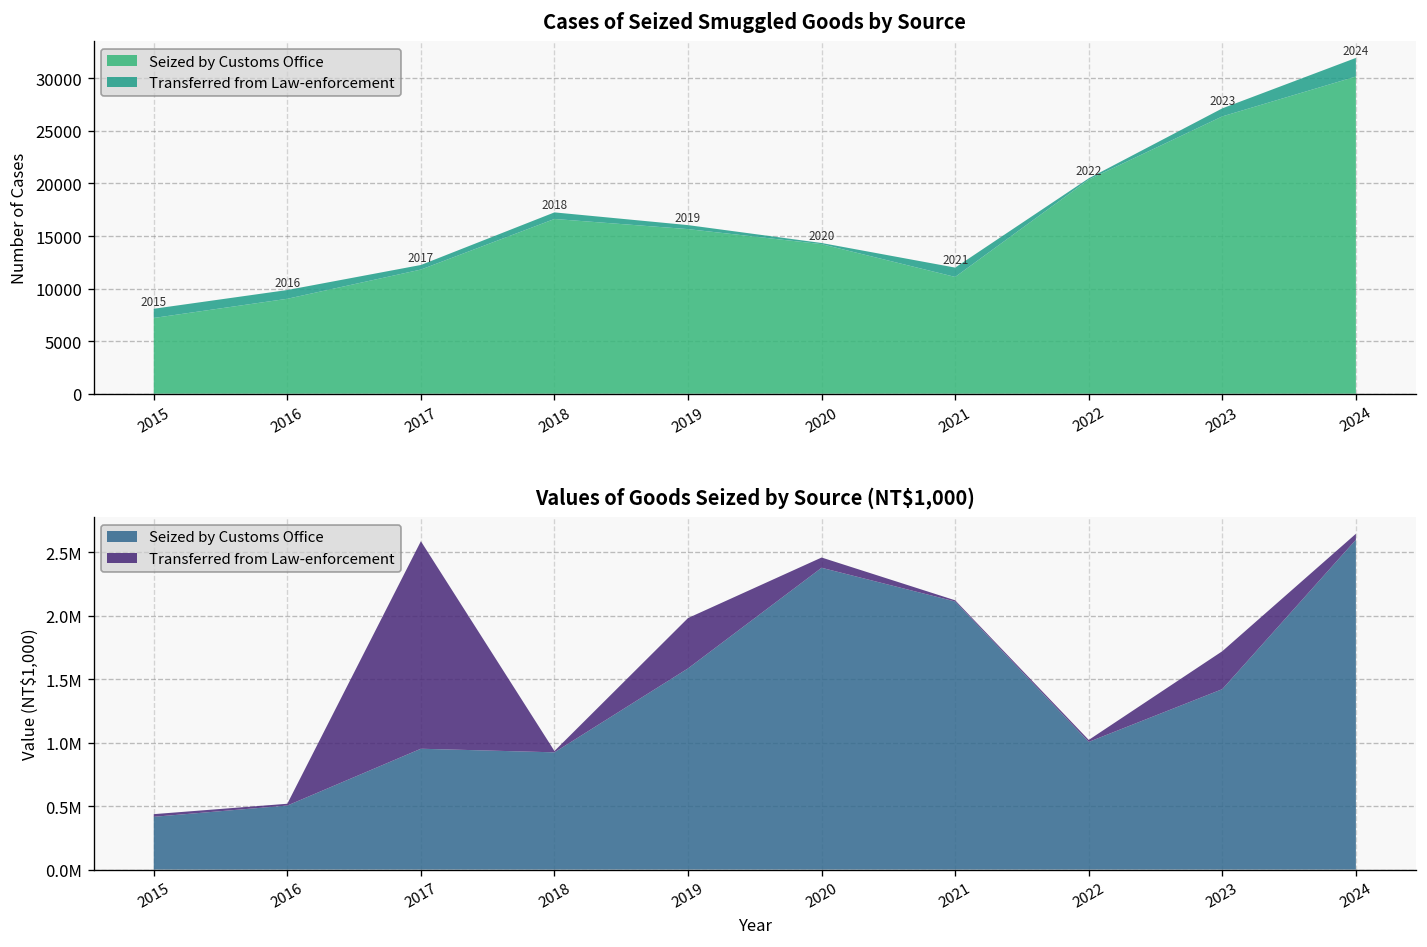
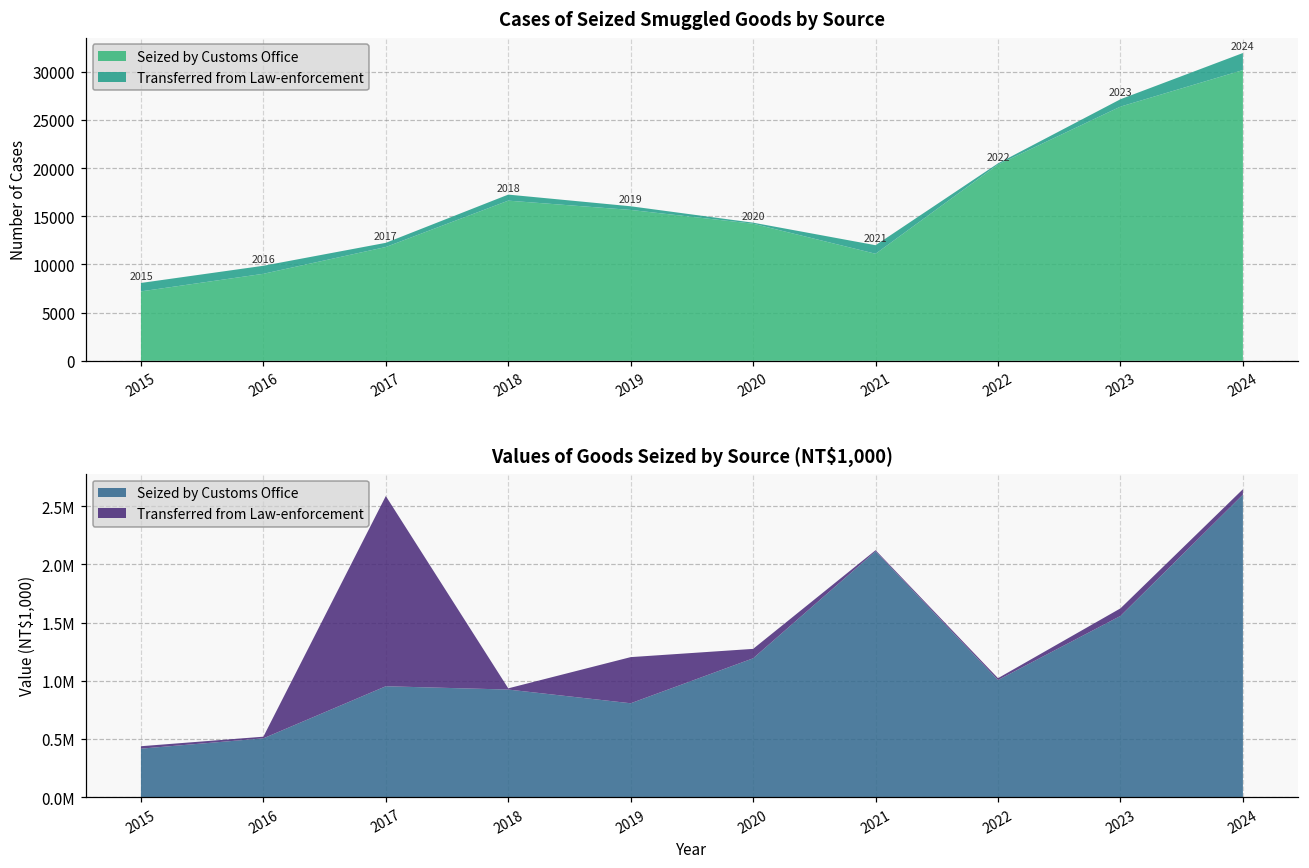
Values of Goods Seized by Source (NT$1,000), Seized by Customs Office, 2019: 1590000 -> 810000
Values of Goods Seized by Source (NT$1,000), Seized by Customs Office, 2020: 2380000 -> 1190000
Values of Goods Seized by Source (NT$1,000), Seized by Customs Office, 2023: 1420000 -> 1560000
Values of Goods Seized by Source (NT$1,000), Transferred from Law-enforcement, 2023: 300000 -> 70000
